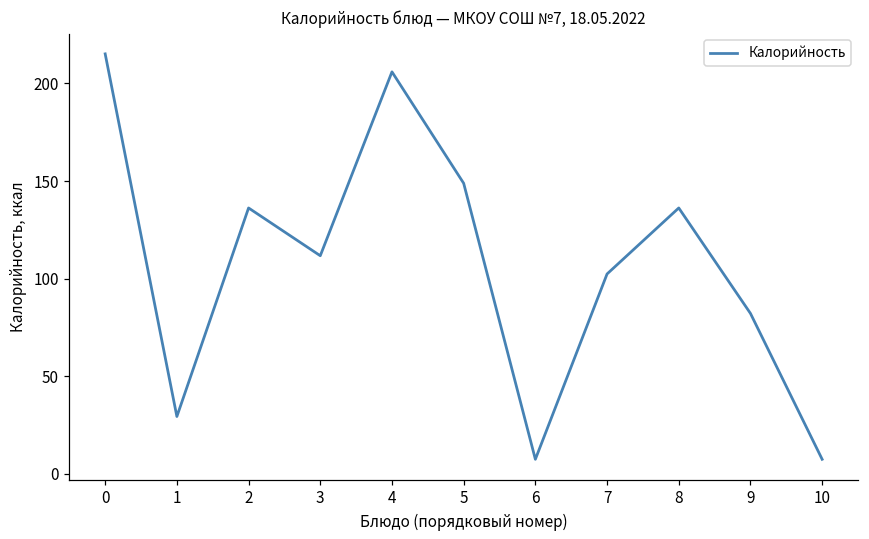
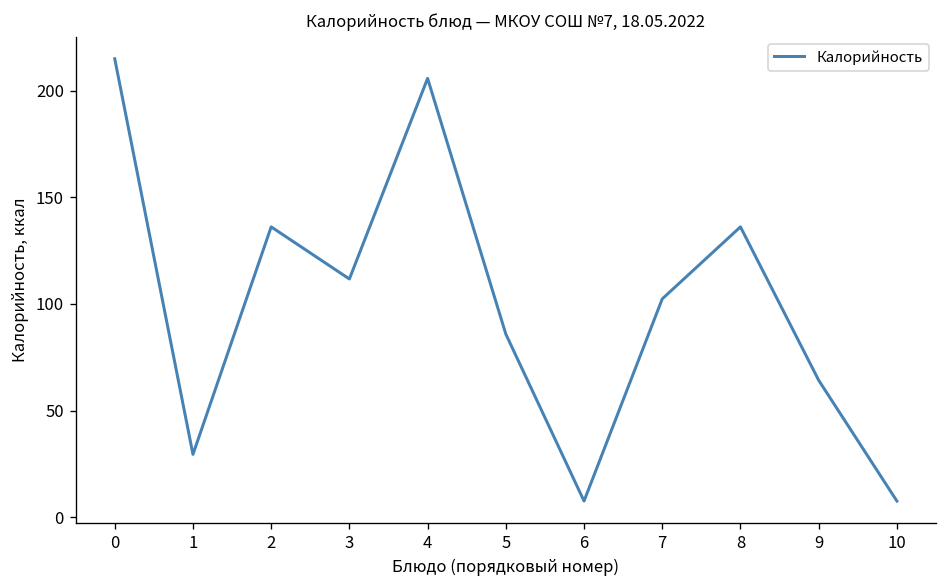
5: 149 -> 86
9: 82 -> 64
